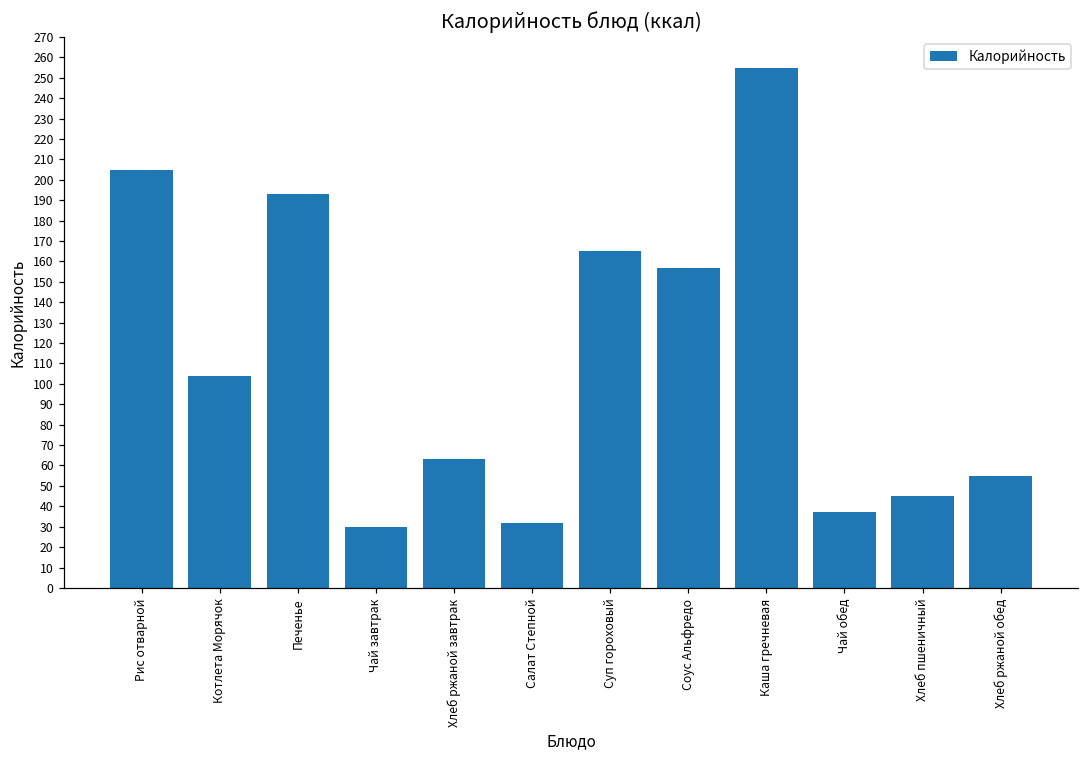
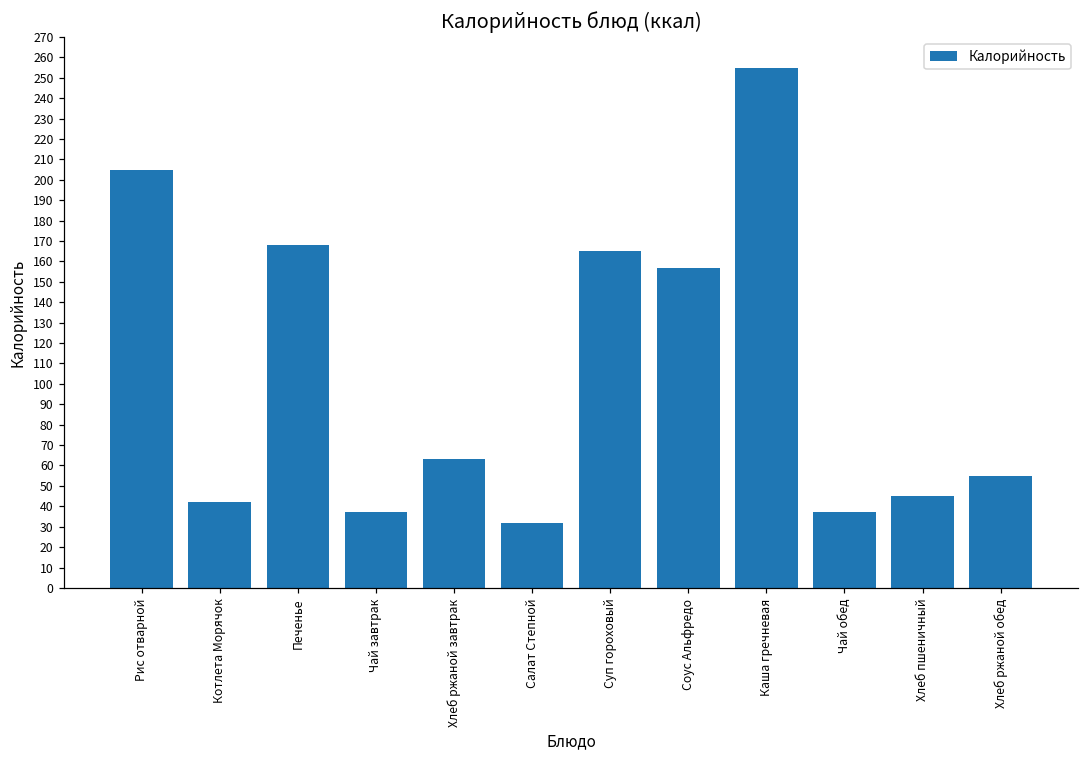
Котлета Морячок: 104 -> 42
Печенье: 193 -> 168
Чай завтрак: 30 -> 37
